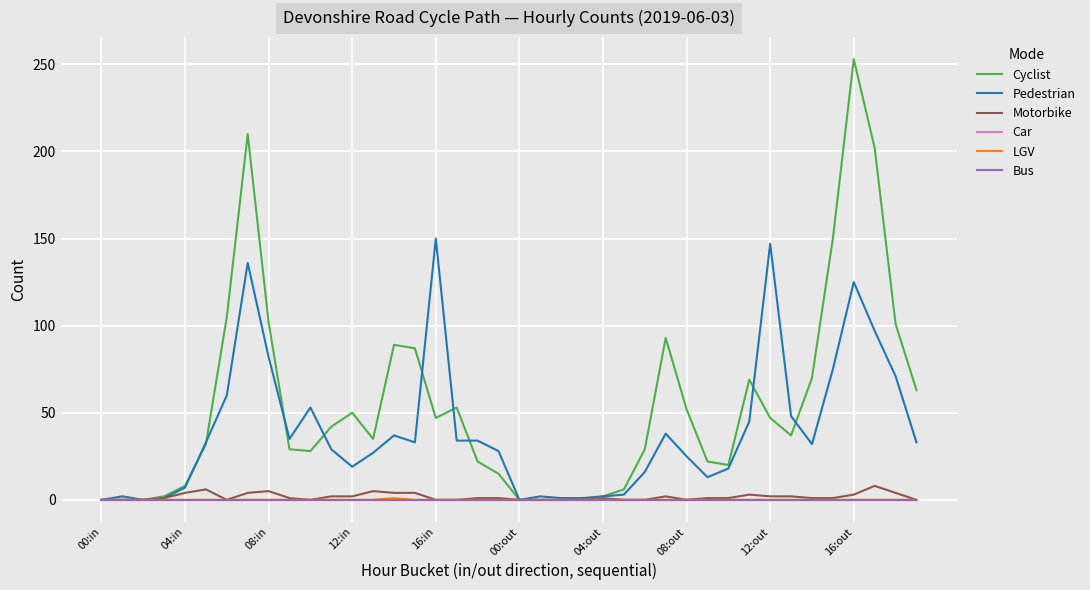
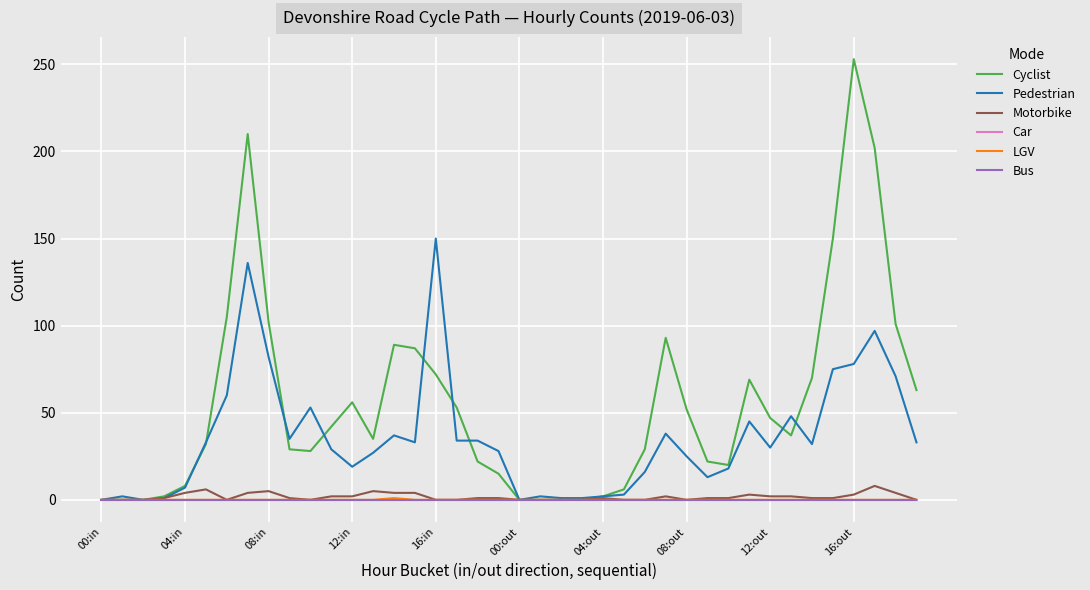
Cyclist, 12:in: 50 -> 56
Cyclist, 16:in: 47 -> 72
Pedestrian, 12:out: 147 -> 30
Pedestrian, 16:out: 125 -> 78
